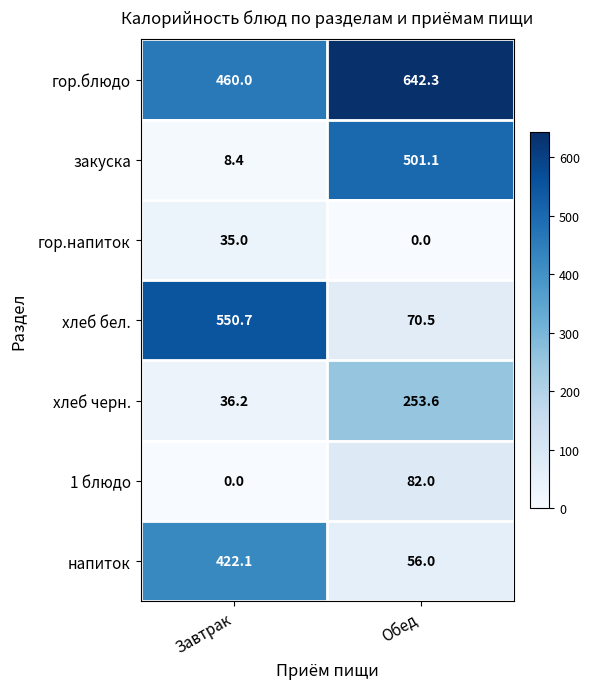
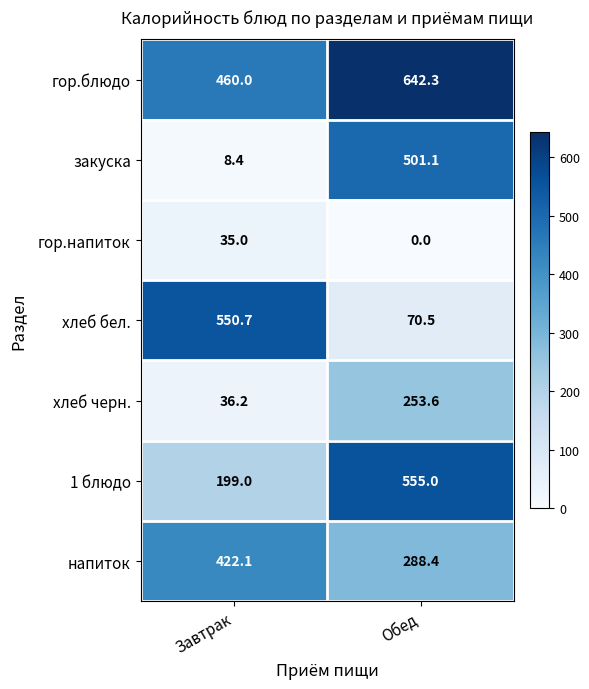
1 блюдо, Завтрак: 0.0 -> 199.0
1 блюдо, Обед: 82.0 -> 555.0
напиток, Обед: 56.0 -> 288.4
